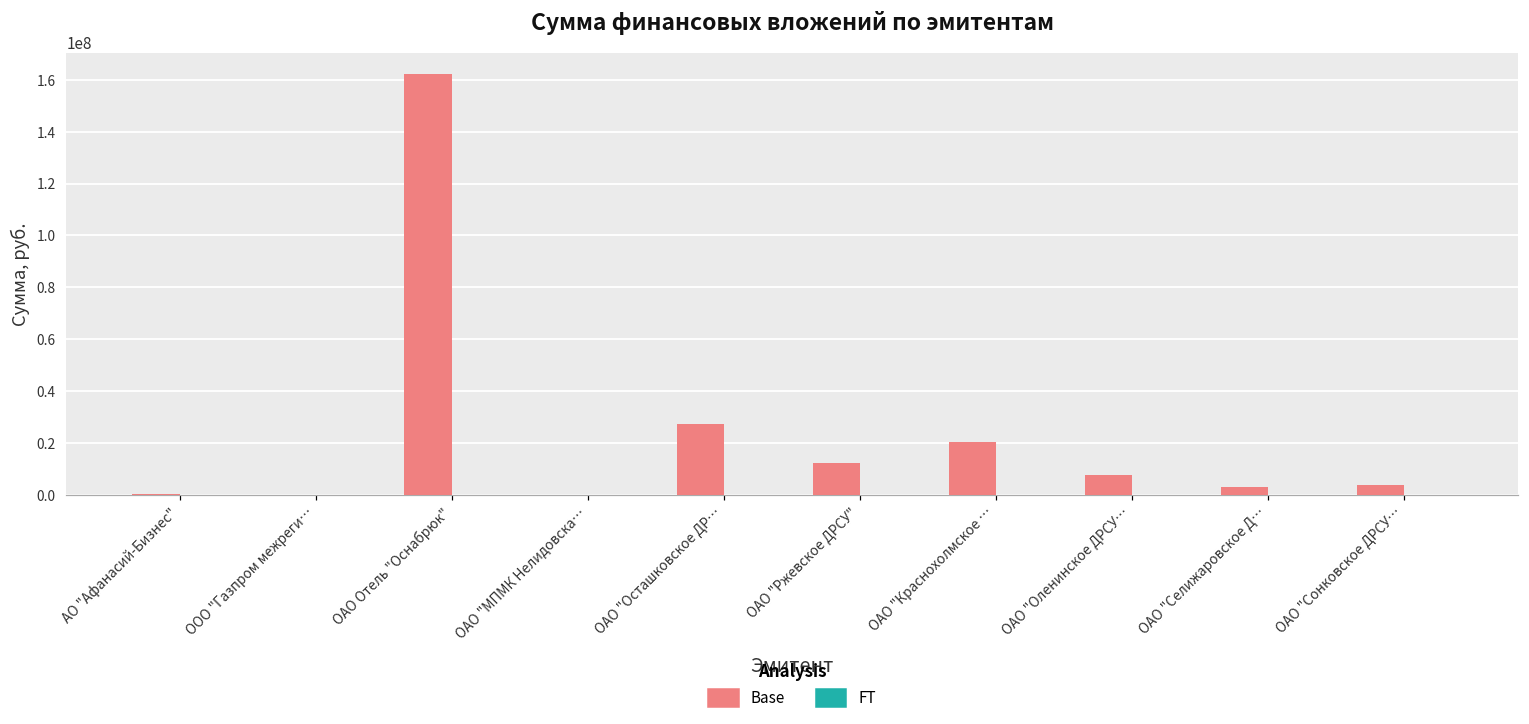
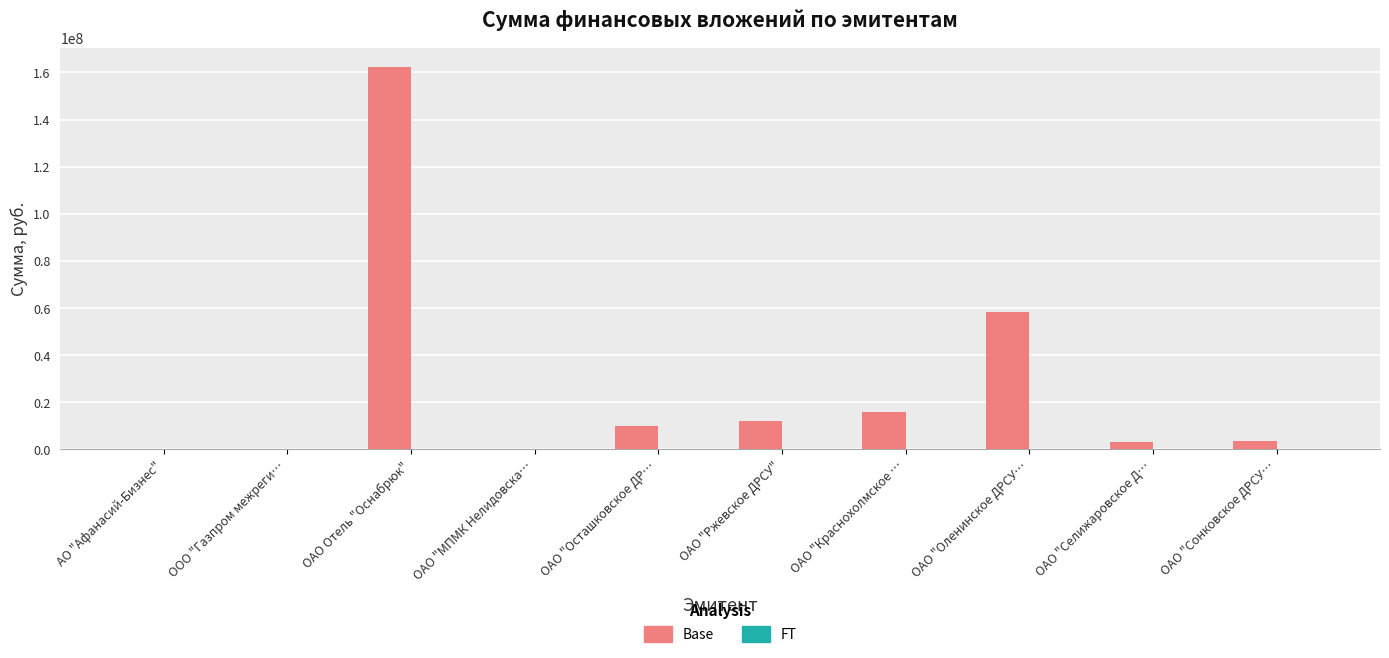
Base, ОАО "Осташковское ДР…: 27000000 -> 10000000
Base, ОАО "Краснохолмское …: 20000000 -> 16000000
Base, ОАО "Оленинское ДРСУ…: 8000000 -> 58000000
